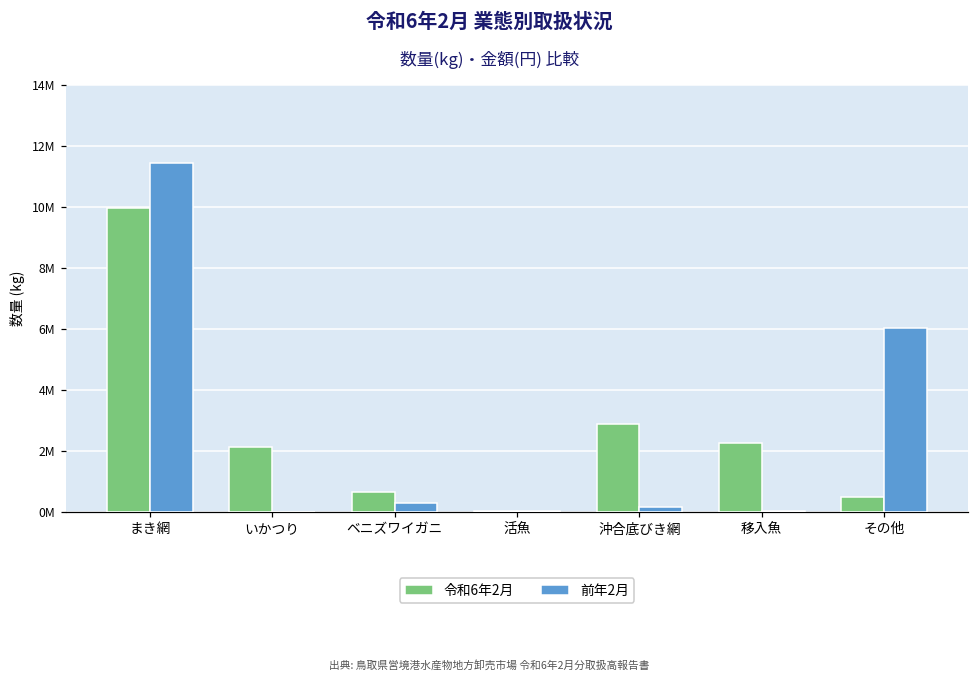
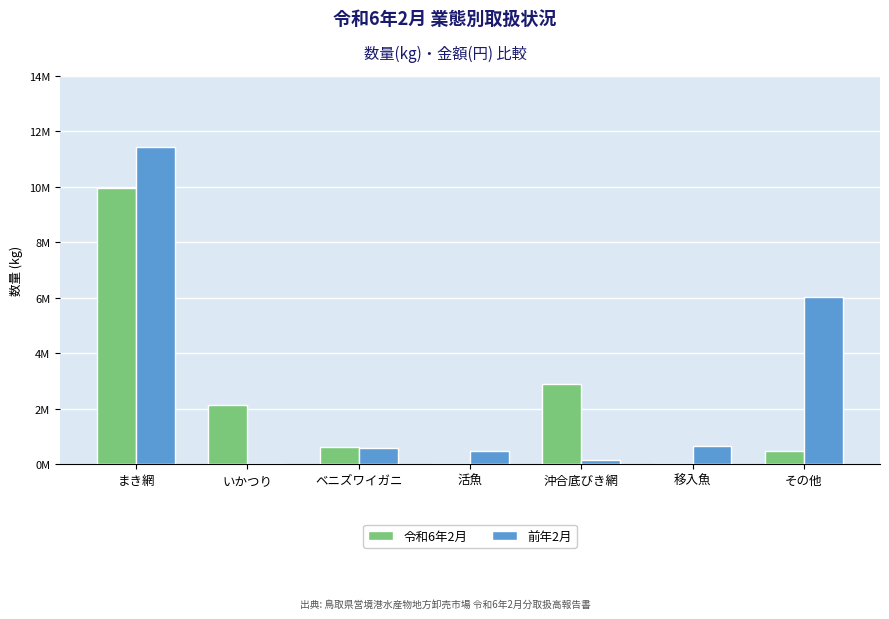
前年2月, ベニズワイガニ: 300000 -> 600000
前年2月, 活魚: 0 -> 500000
令和6年2月, 移入魚: 2300000 -> 0
前年2月, 移入魚: 0 -> 700000
